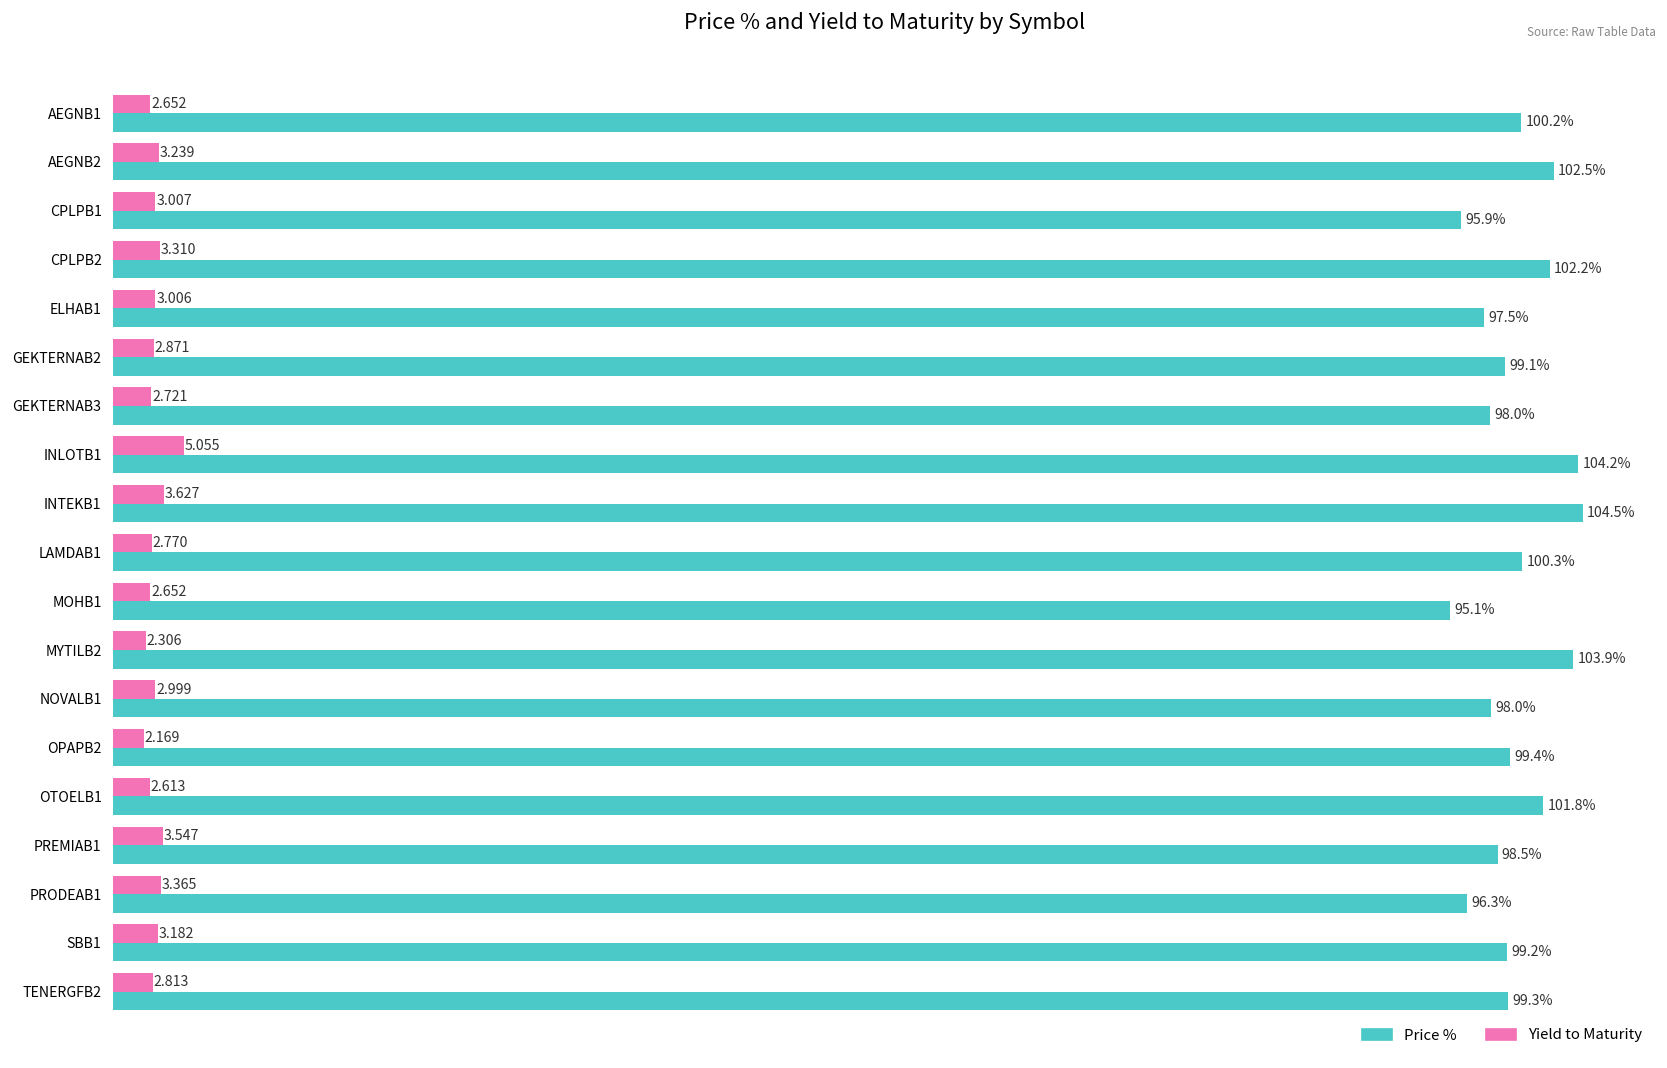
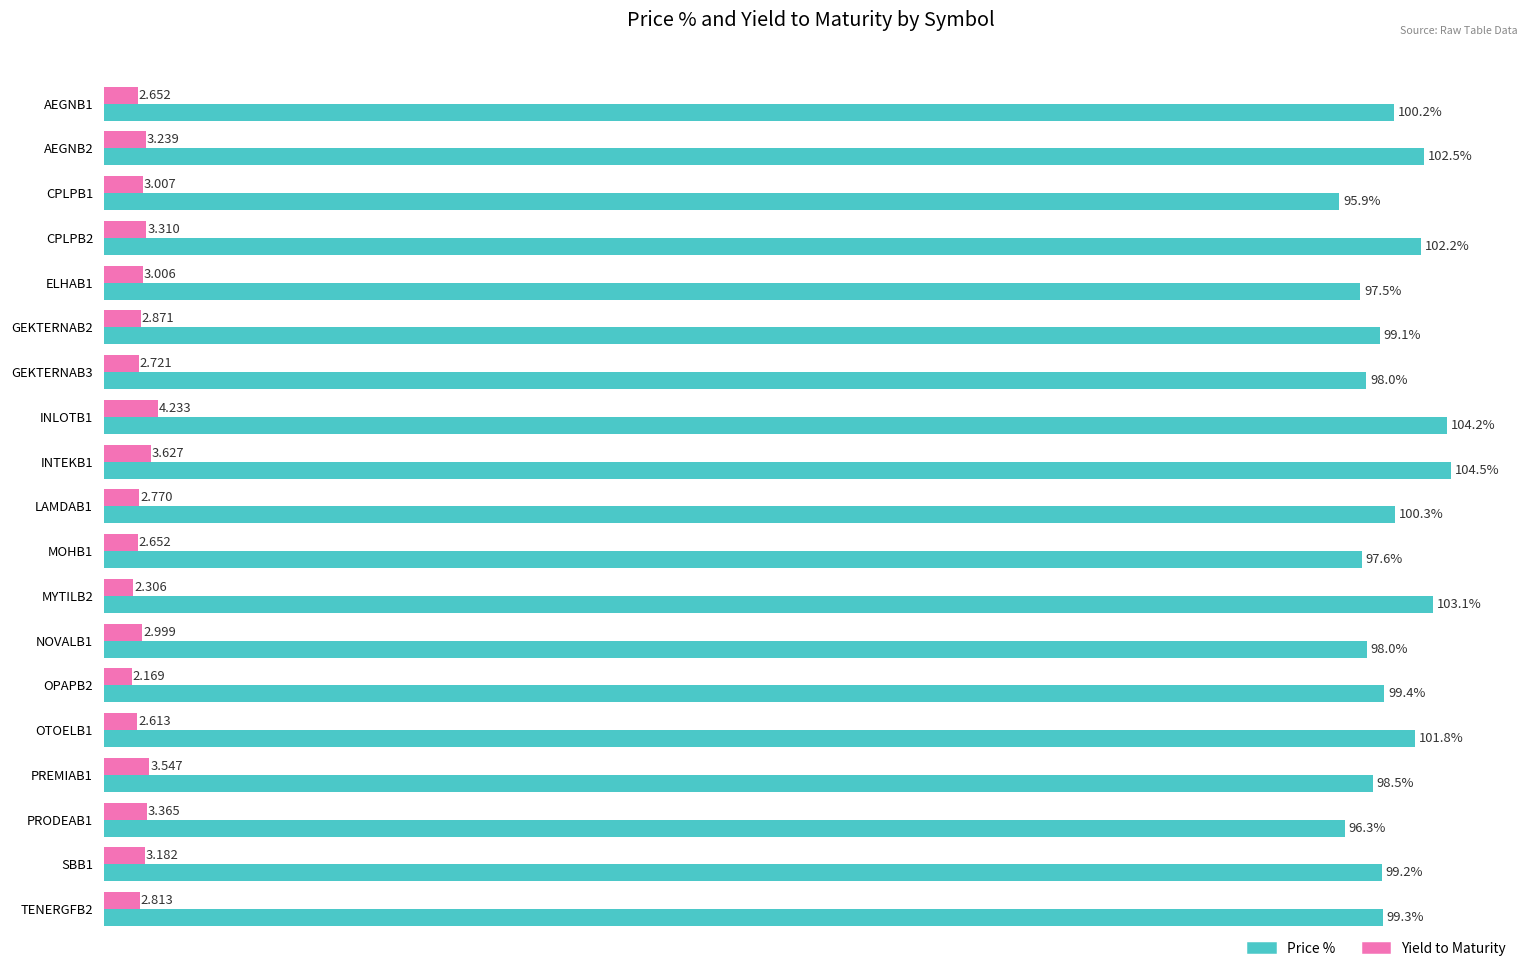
Yield to Maturity, INLOTB1: 5.055 -> 4.233
Price %, MOHB1: 95.1% -> 97.6%
Price %, MYTILB2: 103.9% -> 103.1%
